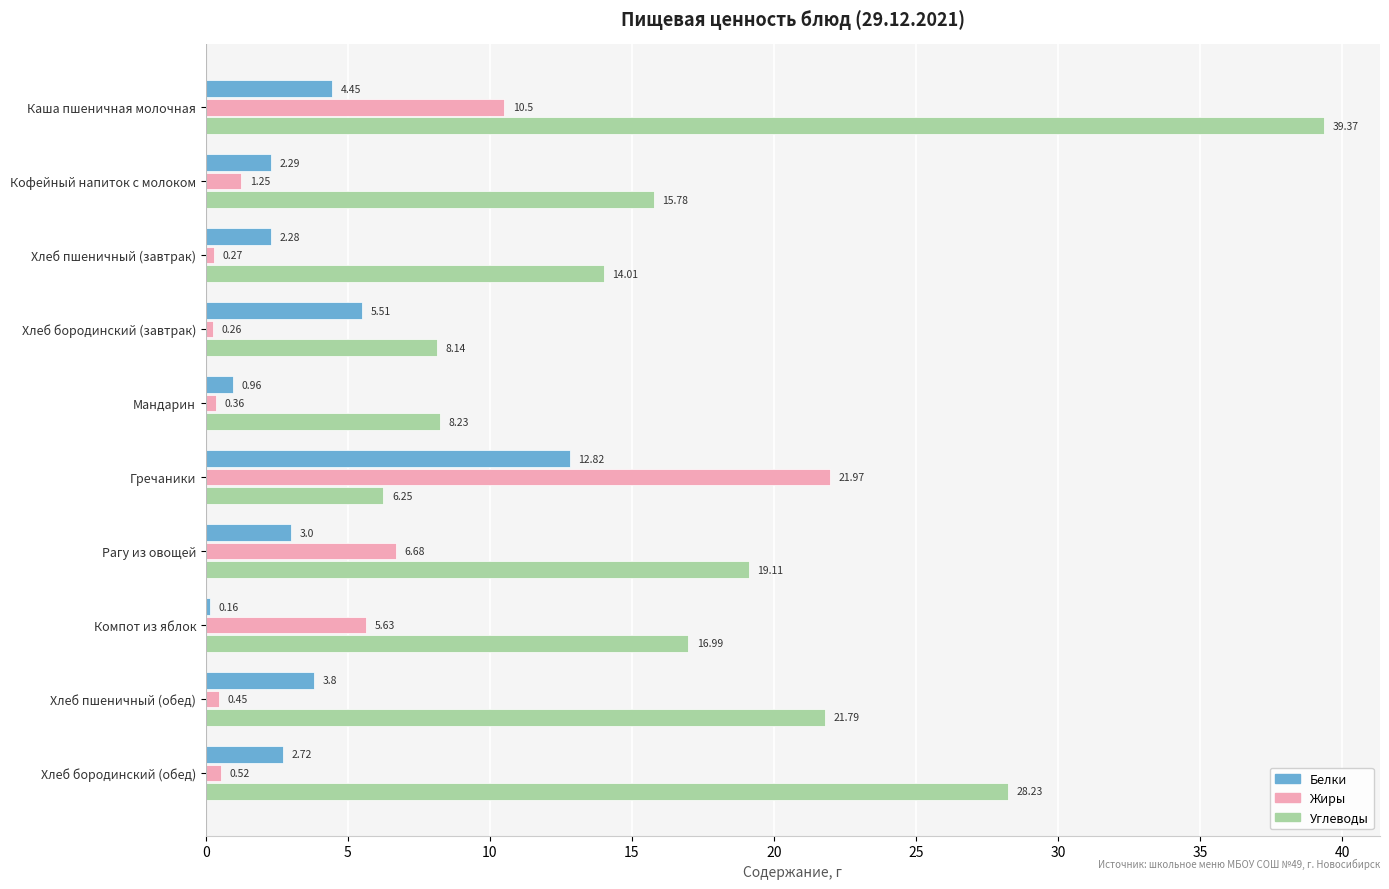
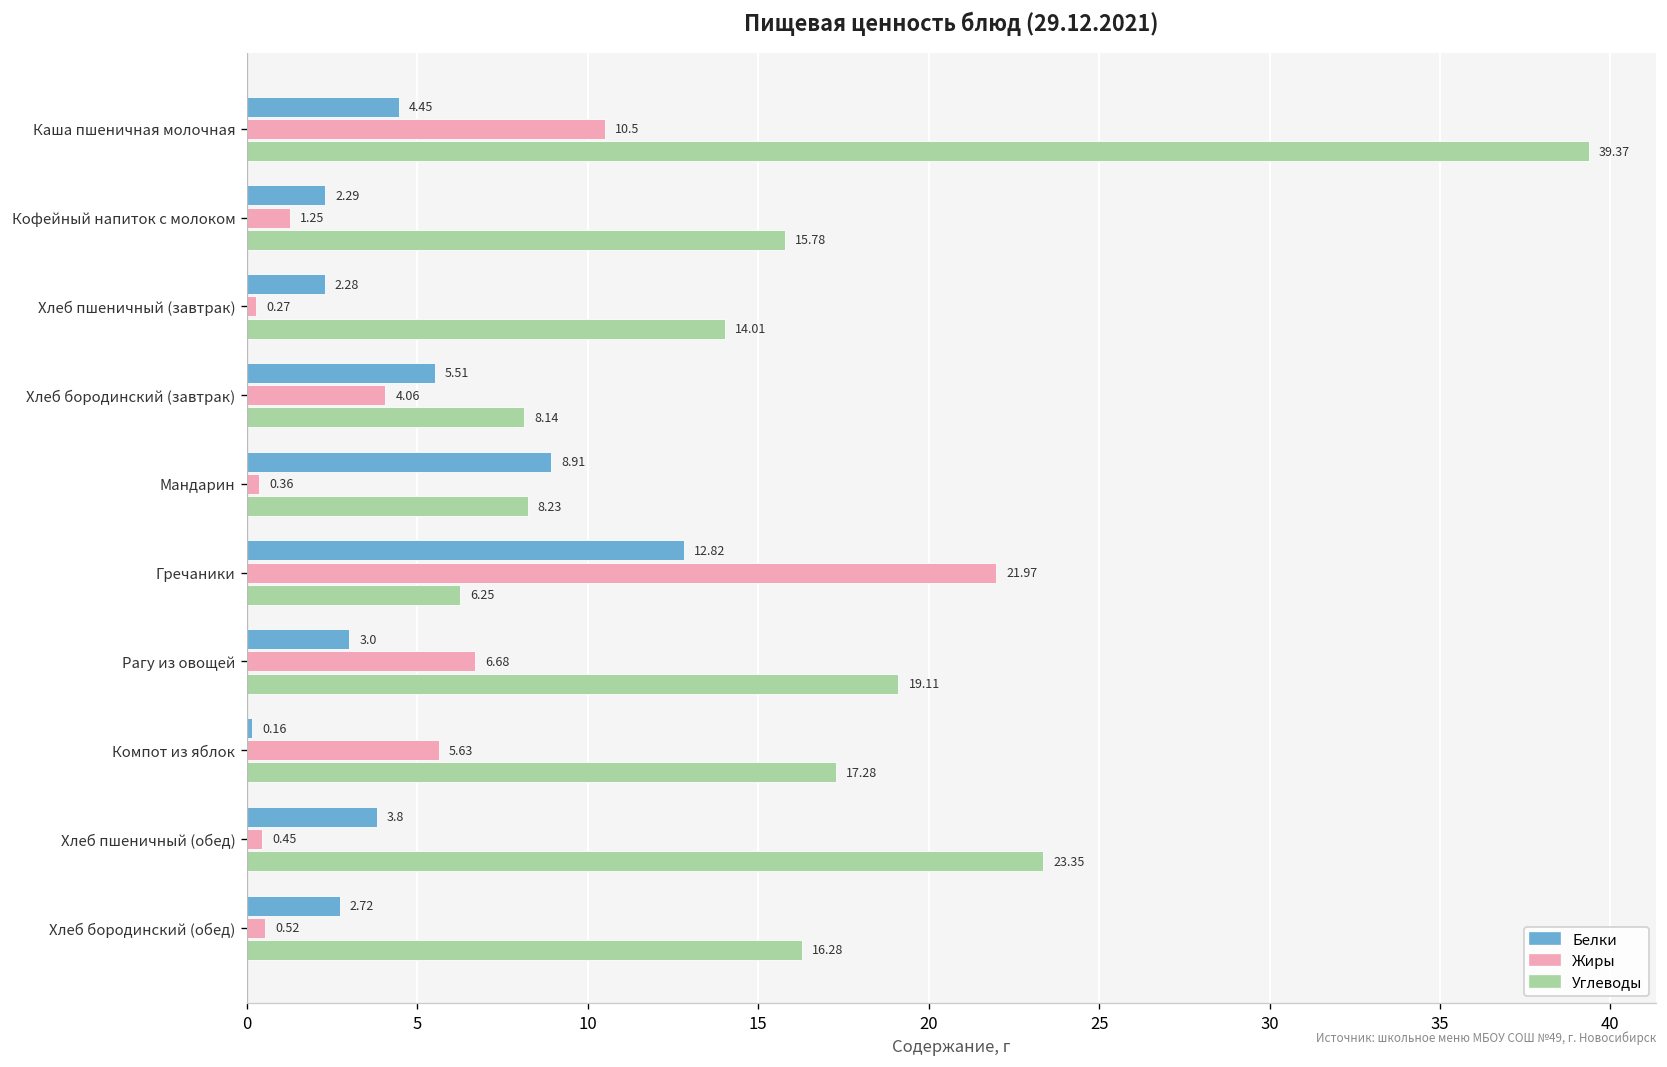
Жиры, Хлеб бородинский (завтрак): 0.26 -> 4.06
Белки, Мандарин: 0.96 -> 8.91
Углеводы, Компот из яблок: 16.99 -> 17.28
Углеводы, Хлеб пшеничный (обед): 21.79 -> 23.35
Углеводы, Хлеб бородинский (обед): 28.23 -> 16.28
